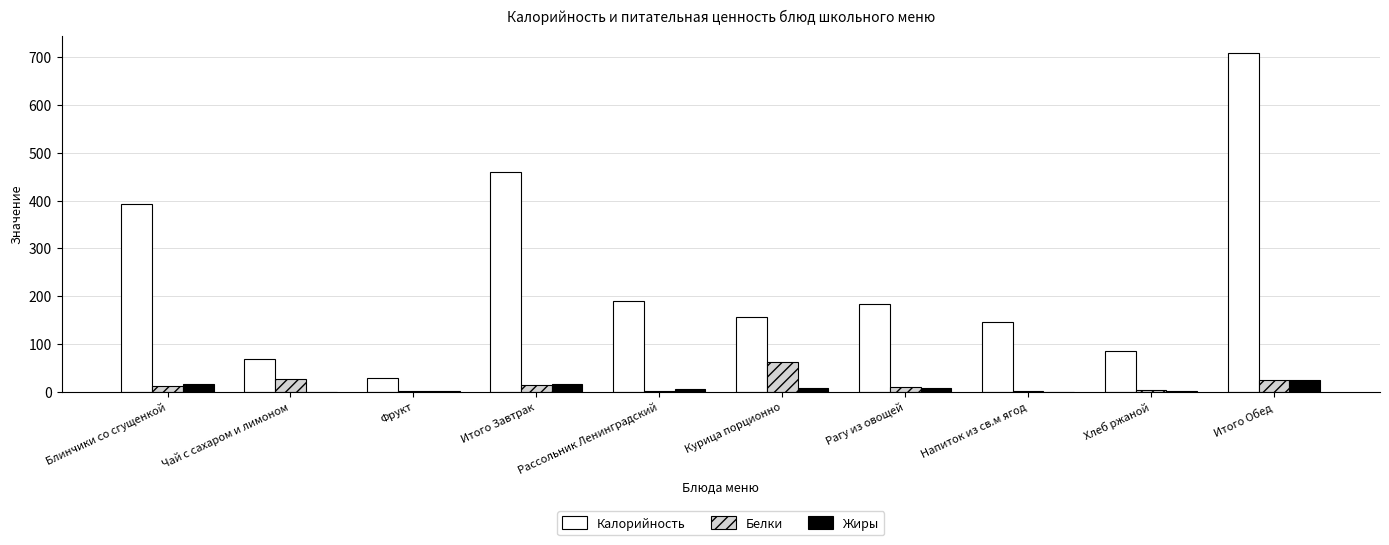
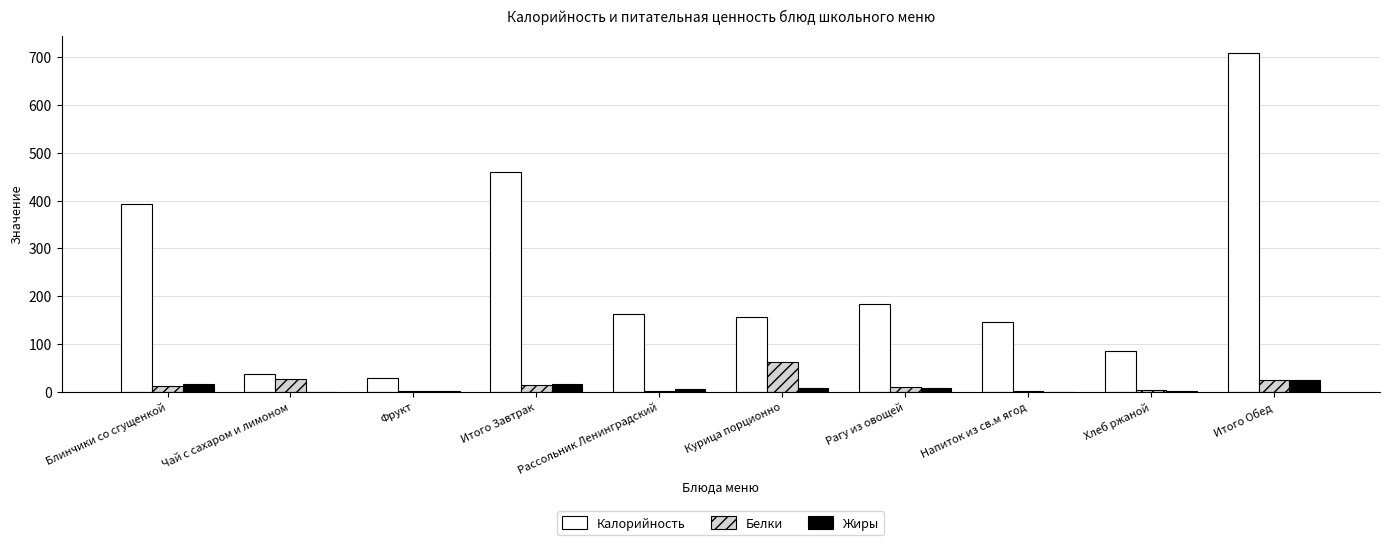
Калорийность, Чай с сахаром и лимоном: 70 -> 40
Калорийность, Рассольник Ленинградский: 190 -> 160
